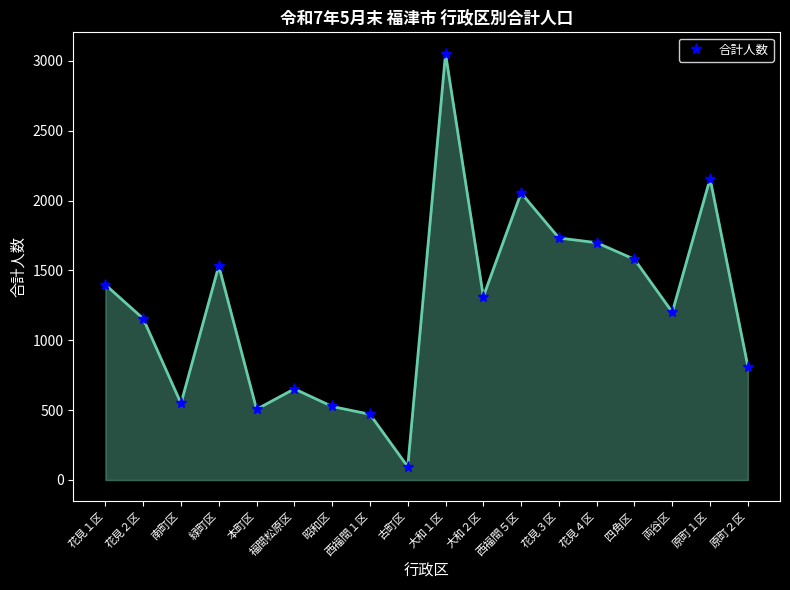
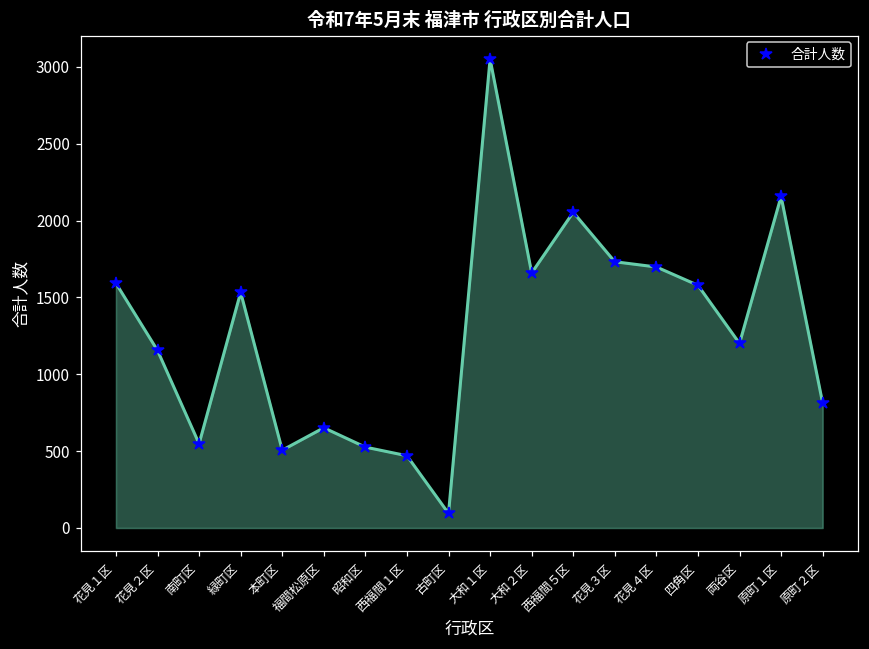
花見１区: 1400 -> 1590
大和２区: 1310 -> 1660
